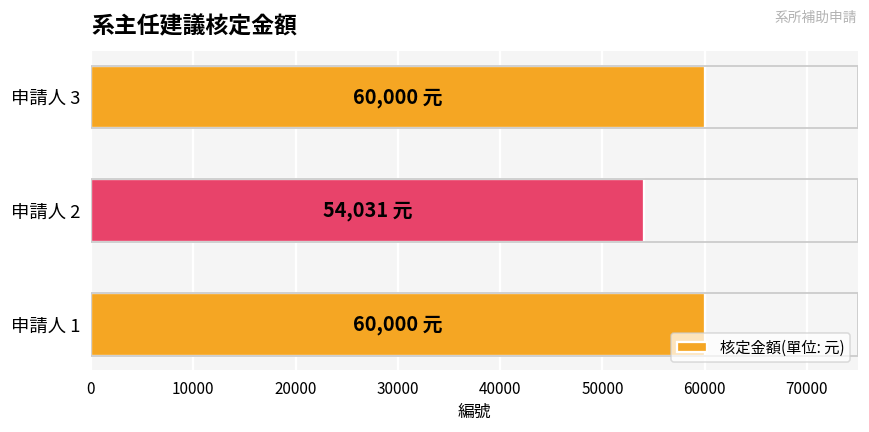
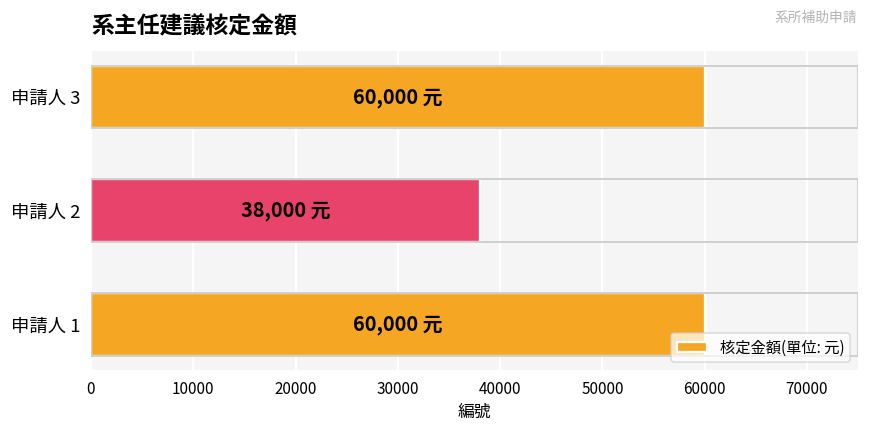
申請人 2: 54,031 -> 38,000
